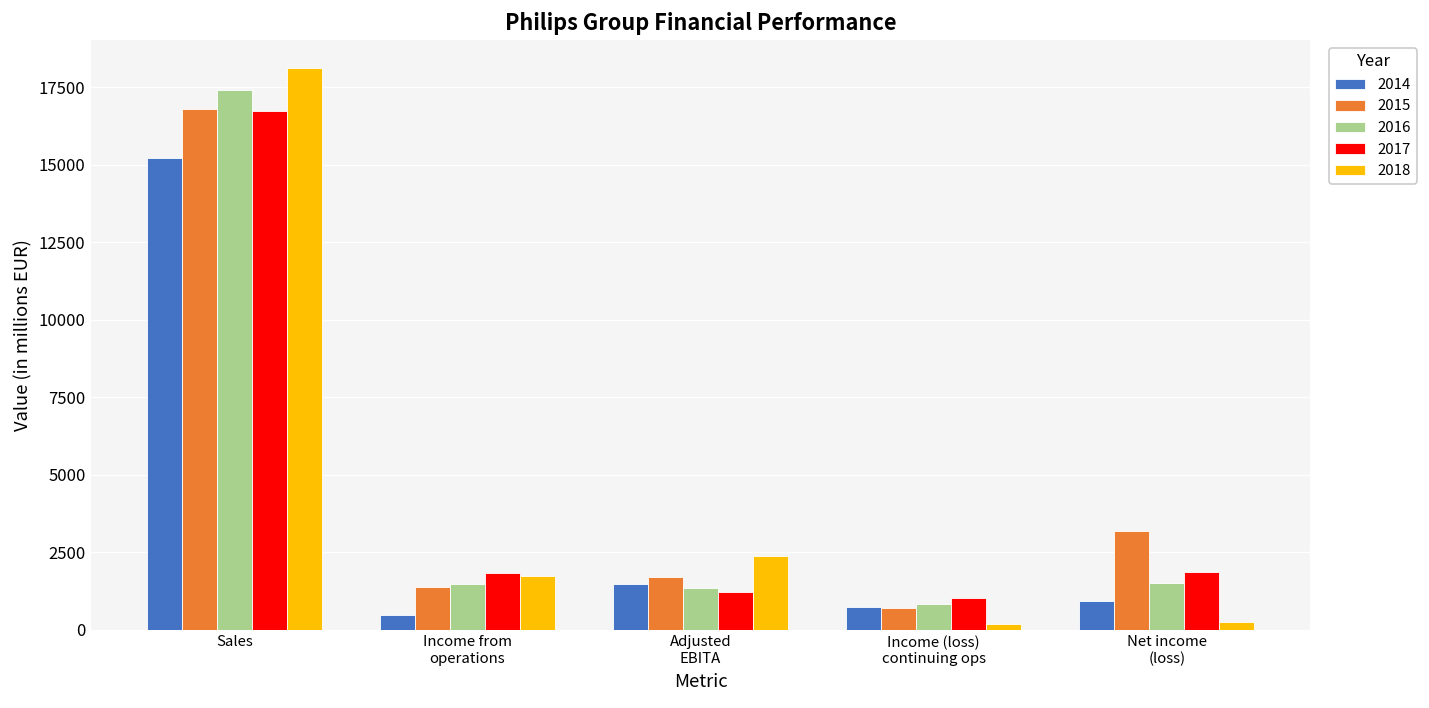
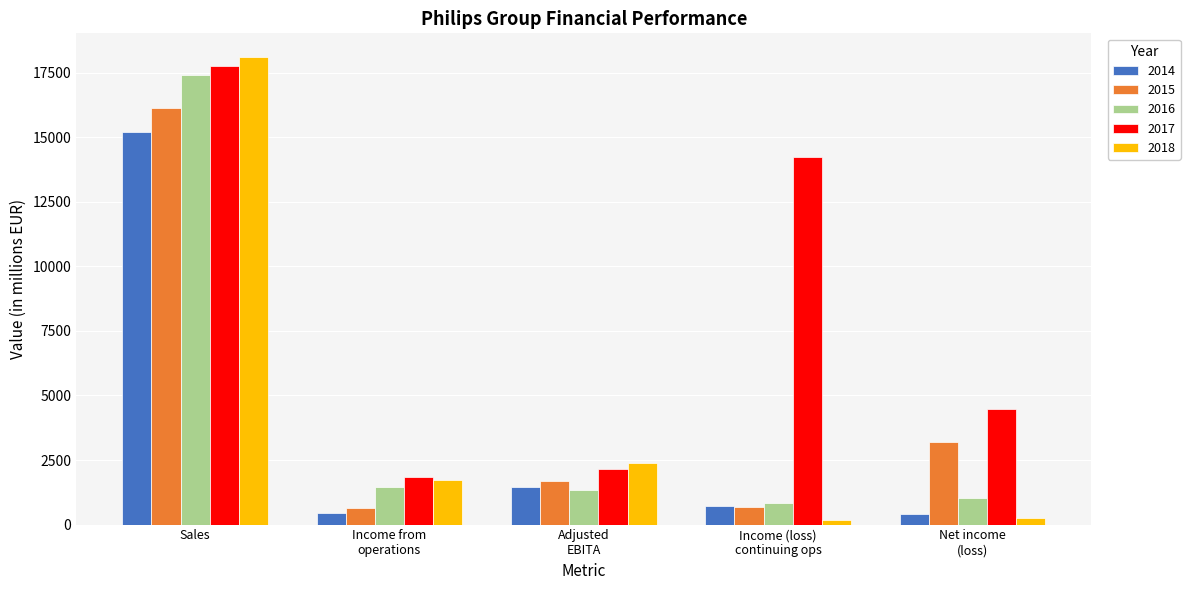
2015, Sales: 16800 -> 16100
2017, Sales: 16700 -> 17800
2015, Income from operations: 1400 -> 700
2017, Adjusted EBITA: 1200 -> 2200
2017, Income (loss) continuing ops: 1000 -> 14200
2014, Net income (loss): 900 -> 400
2016, Net income (loss): 1500 -> 1000
2017, Net income (loss): 1900 -> 4500
